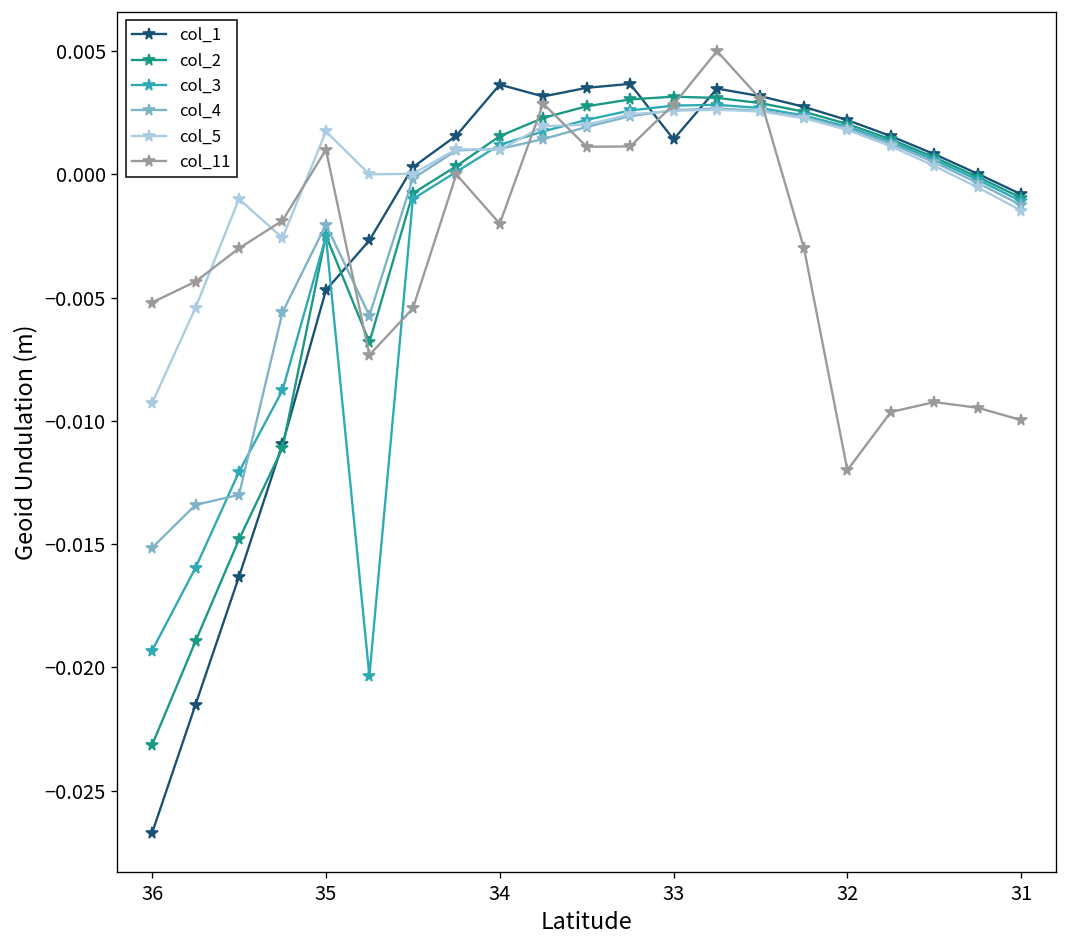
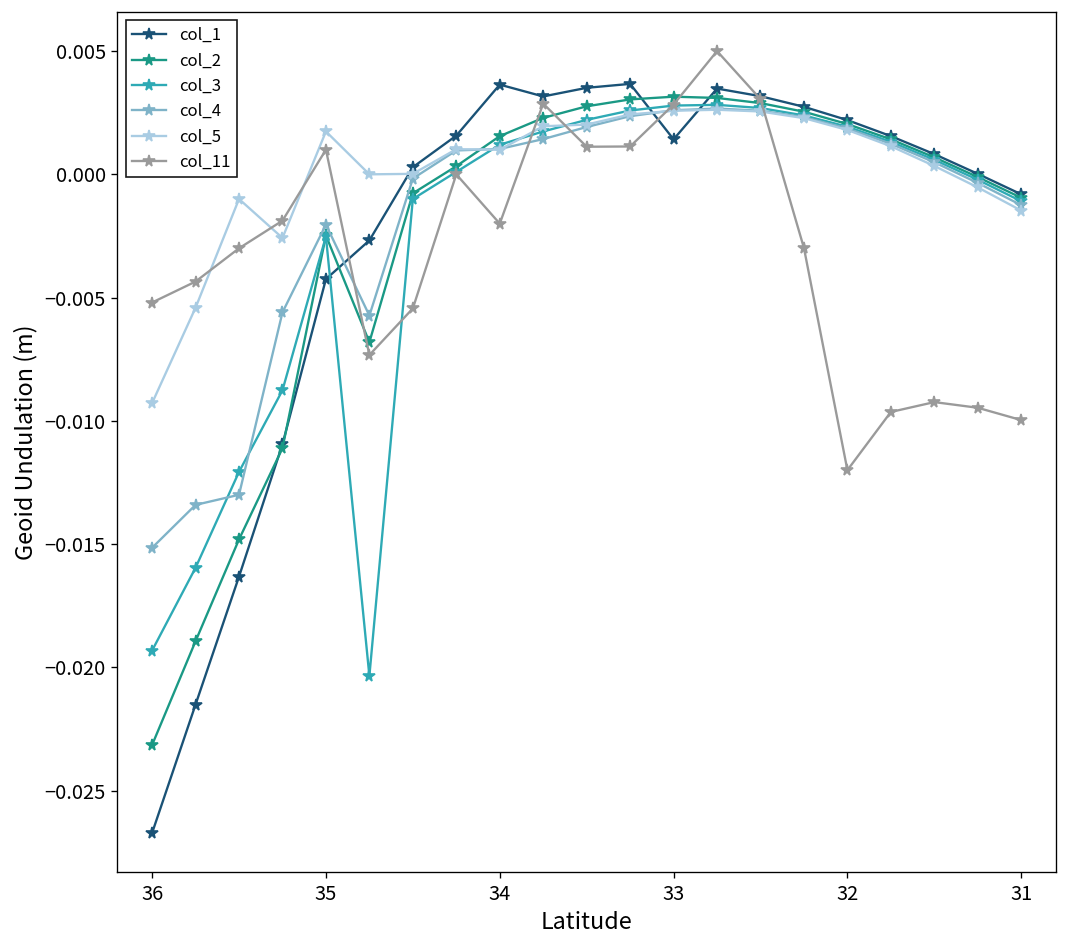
col_1, 35: -0.0047 -> -0.0043
